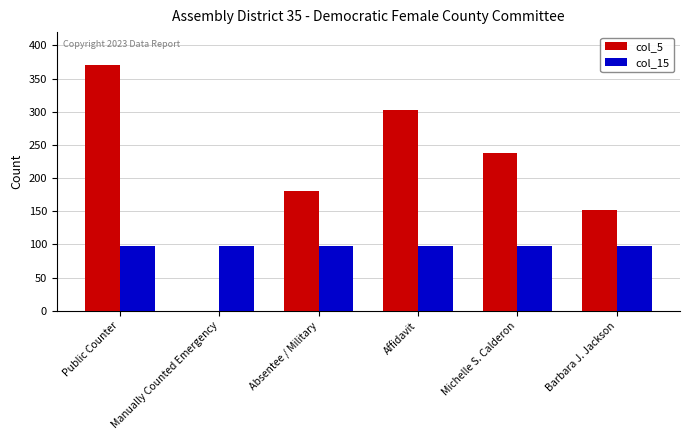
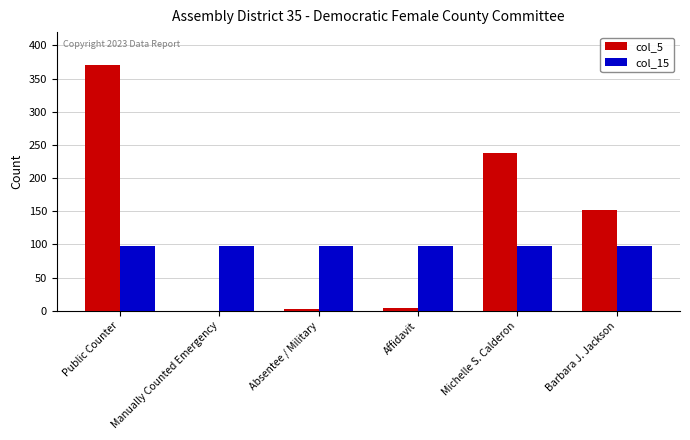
col_5, Absentee / Military: 180 -> 0
col_5, Affidavit: 300 -> 0
